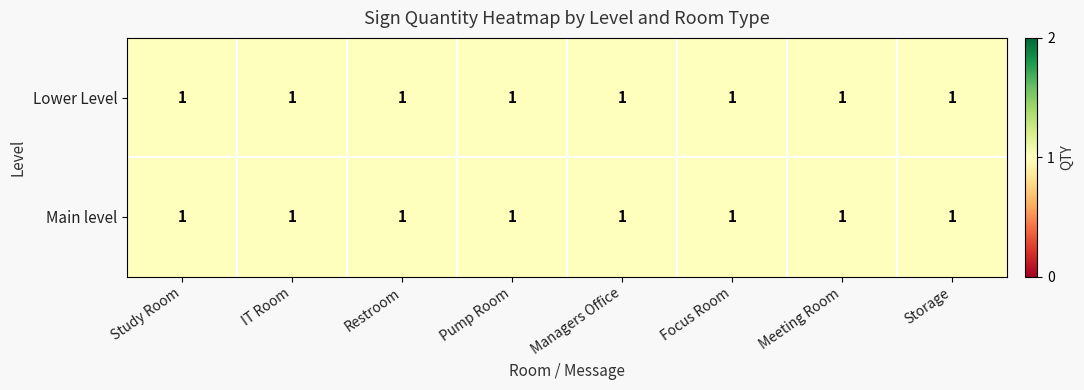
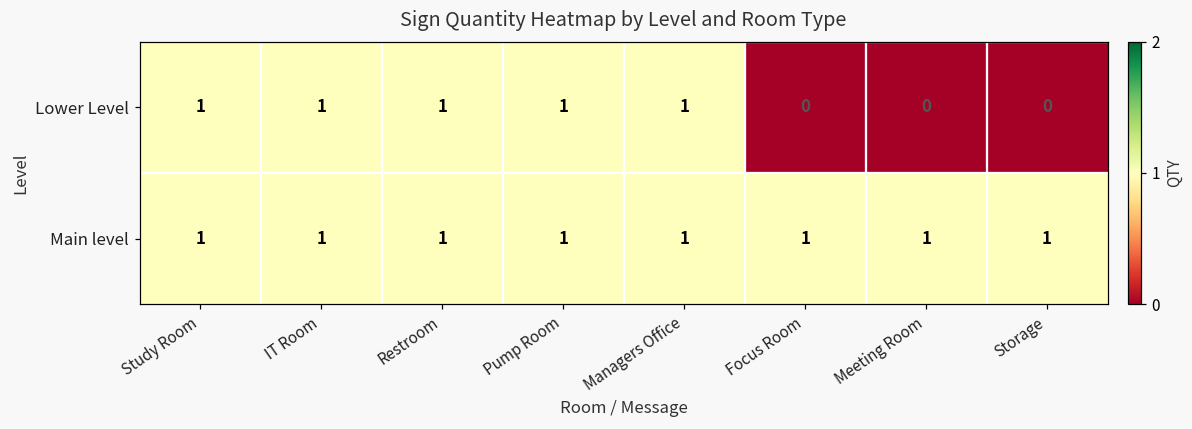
Lower Level, Focus Room: 1 -> 0
Lower Level, Meeting Room: 1 -> 0
Lower Level, Storage: 1 -> 0
